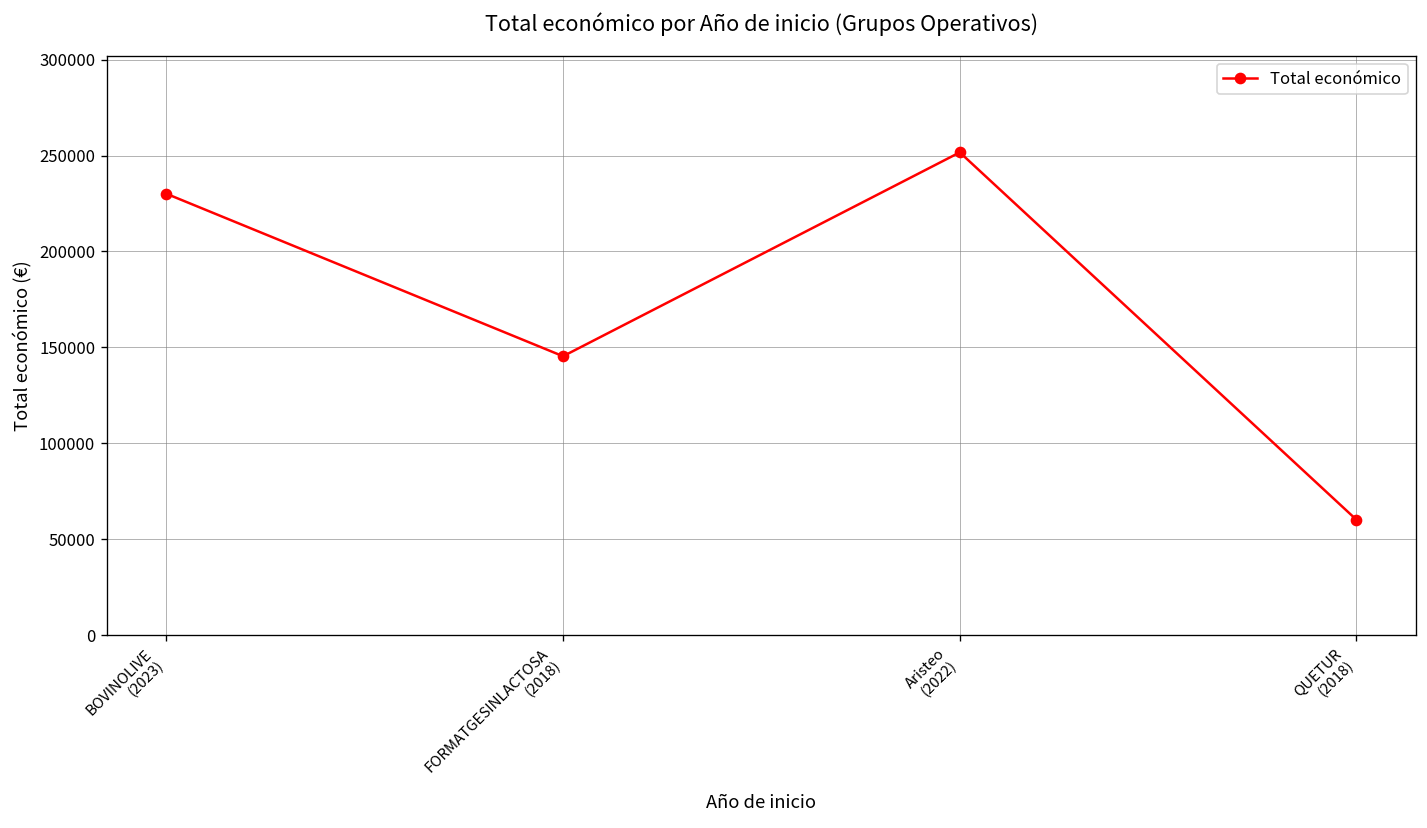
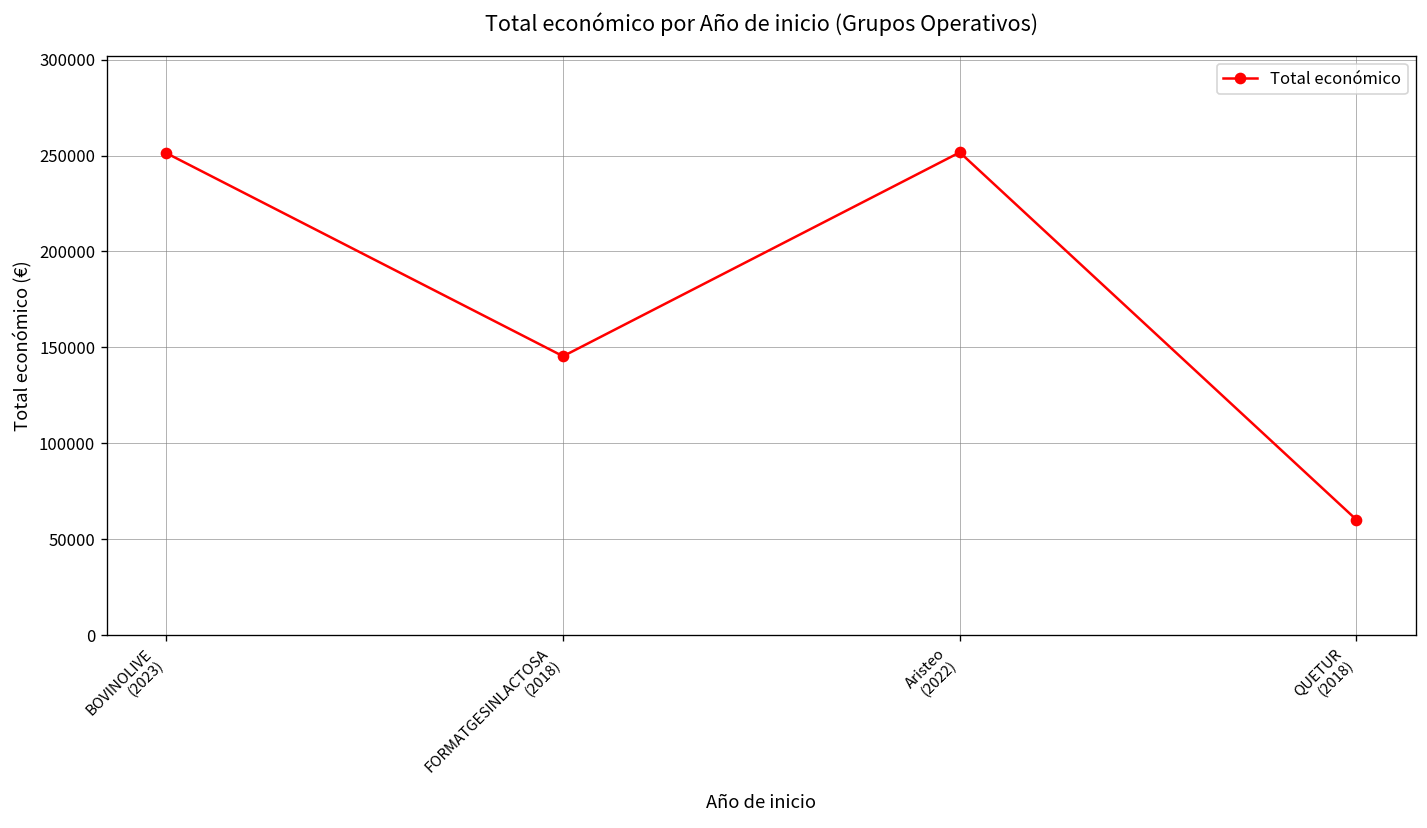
BOVINOLIVE (2023): 230000 -> 251000
